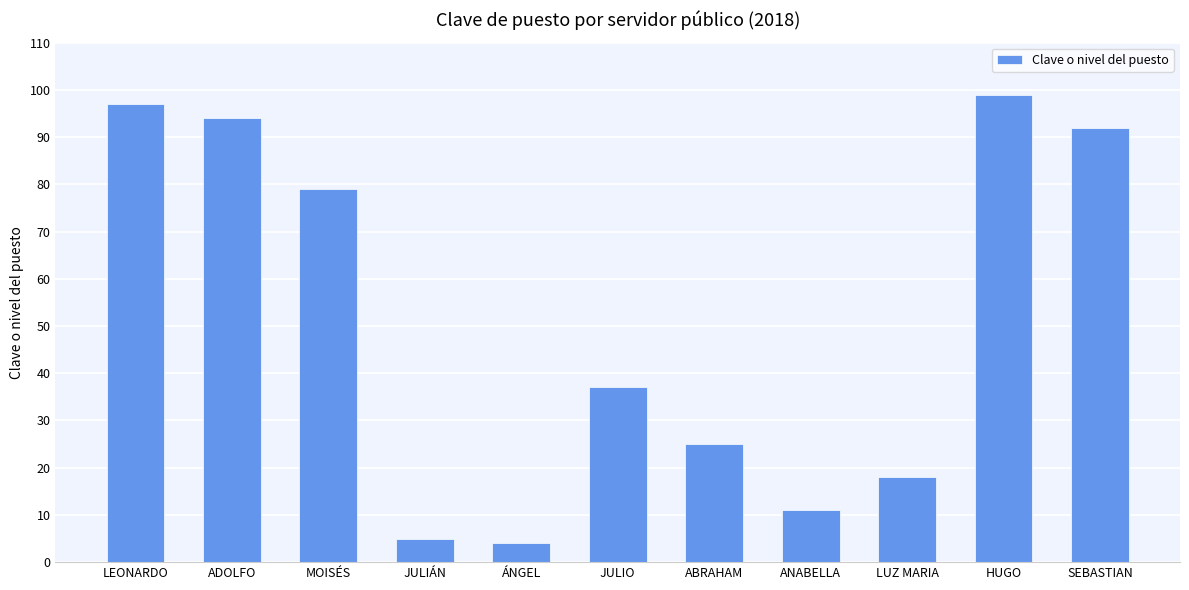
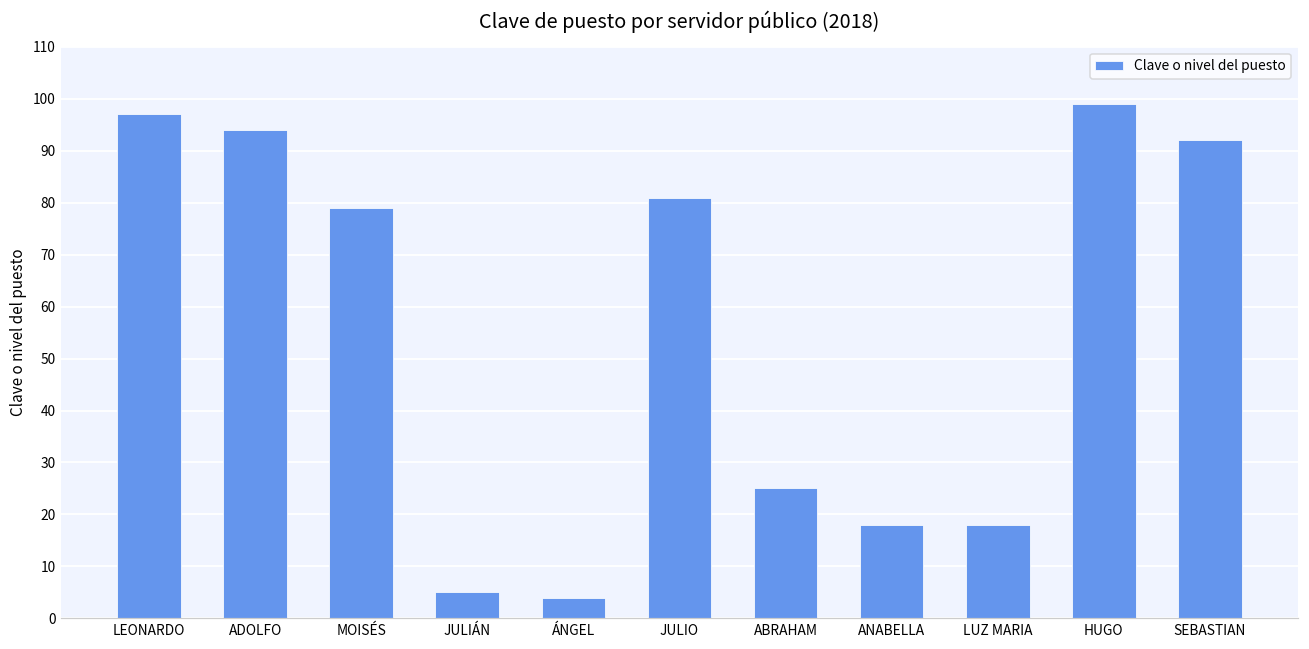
JULIO: 37 -> 81
ANABELLA: 11 -> 18
